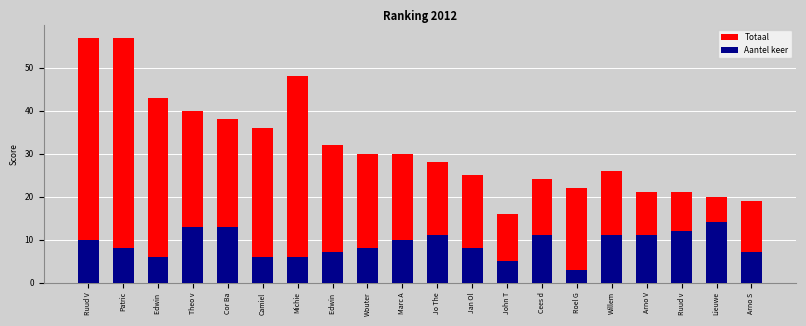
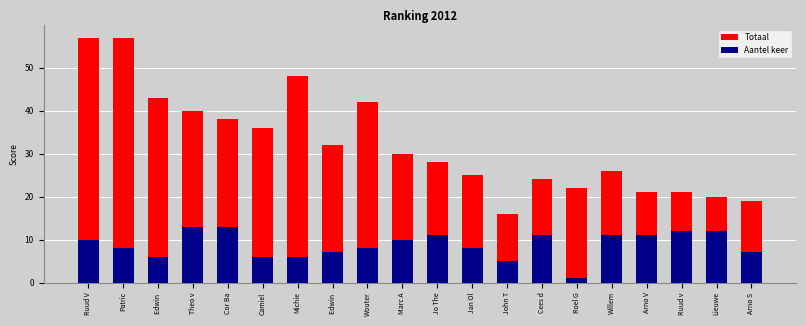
Totaal, Wouter: 30 -> 42
Aantel keer, Roel G: 3 -> 1
Aantel keer, Lieuwe: 14 -> 12
